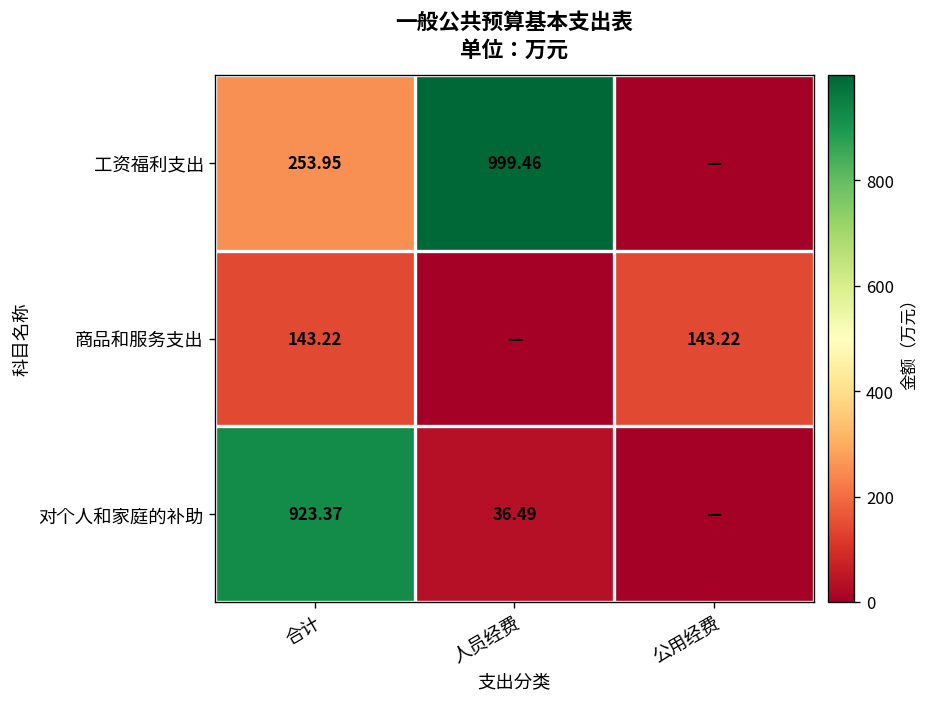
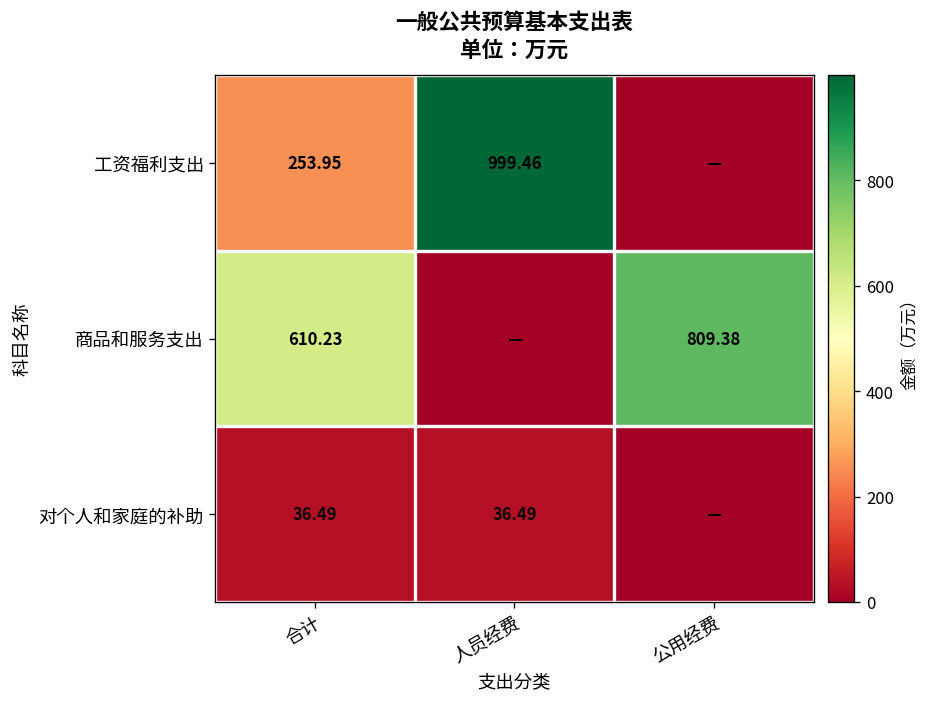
商品和服务支出, 合计: 143.22 -> 610.23
商品和服务支出, 公用经费: 143.22 -> 809.38
对个人和家庭的补助, 合计: 923.37 -> 36.49
